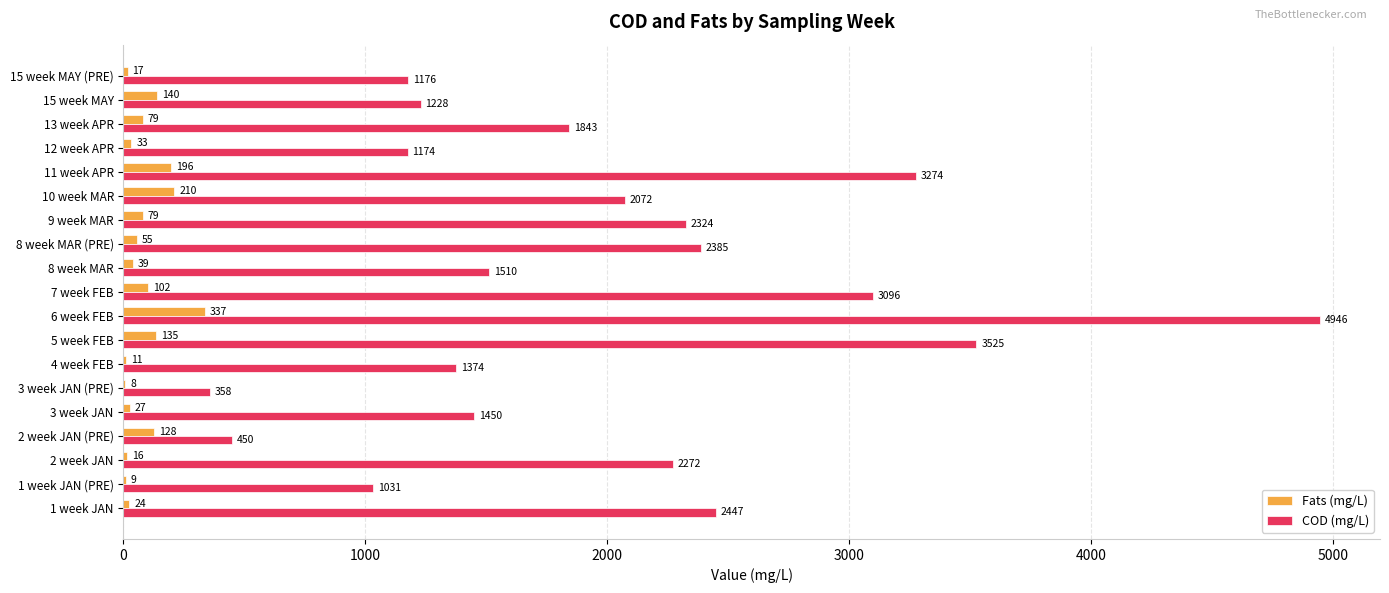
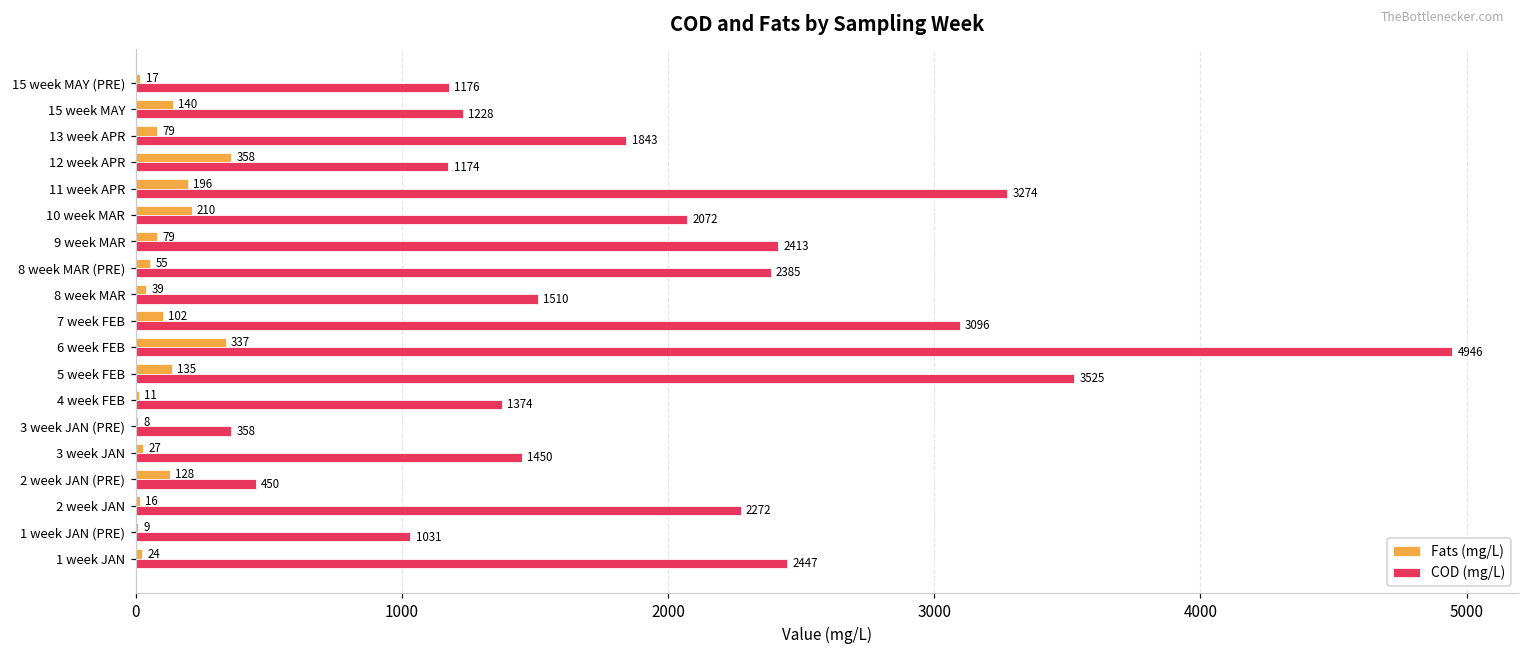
Fats (mg/L), 12 week APR: 33 -> 358
COD (mg/L), 9 week MAR: 2324 -> 2413
